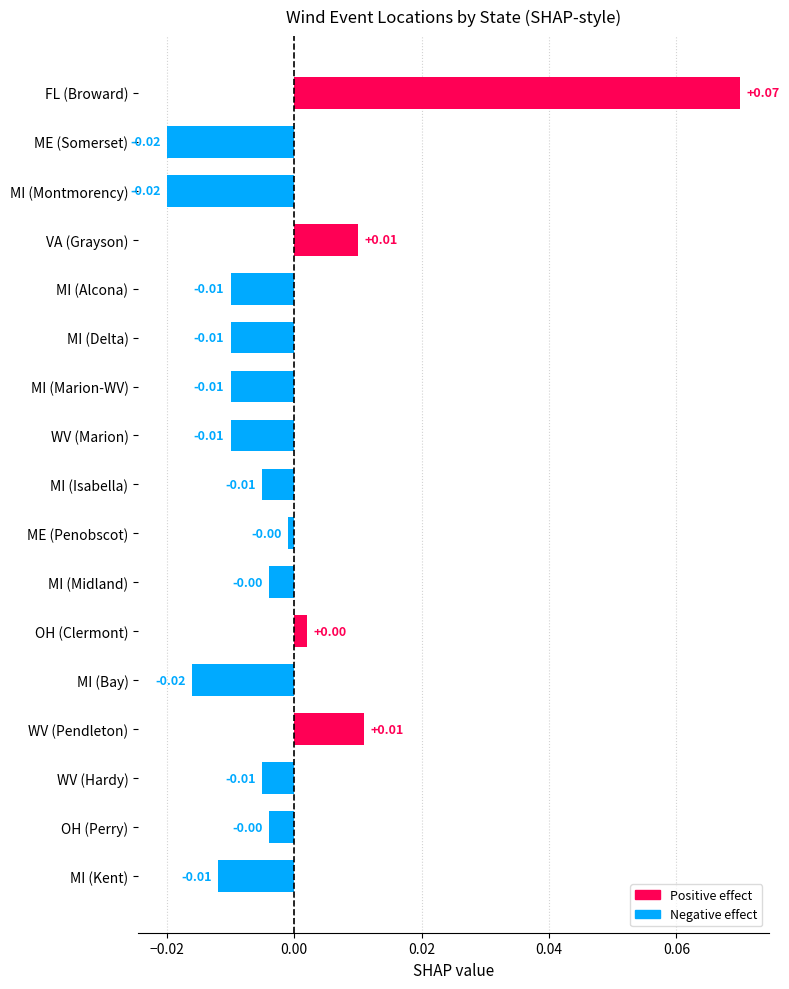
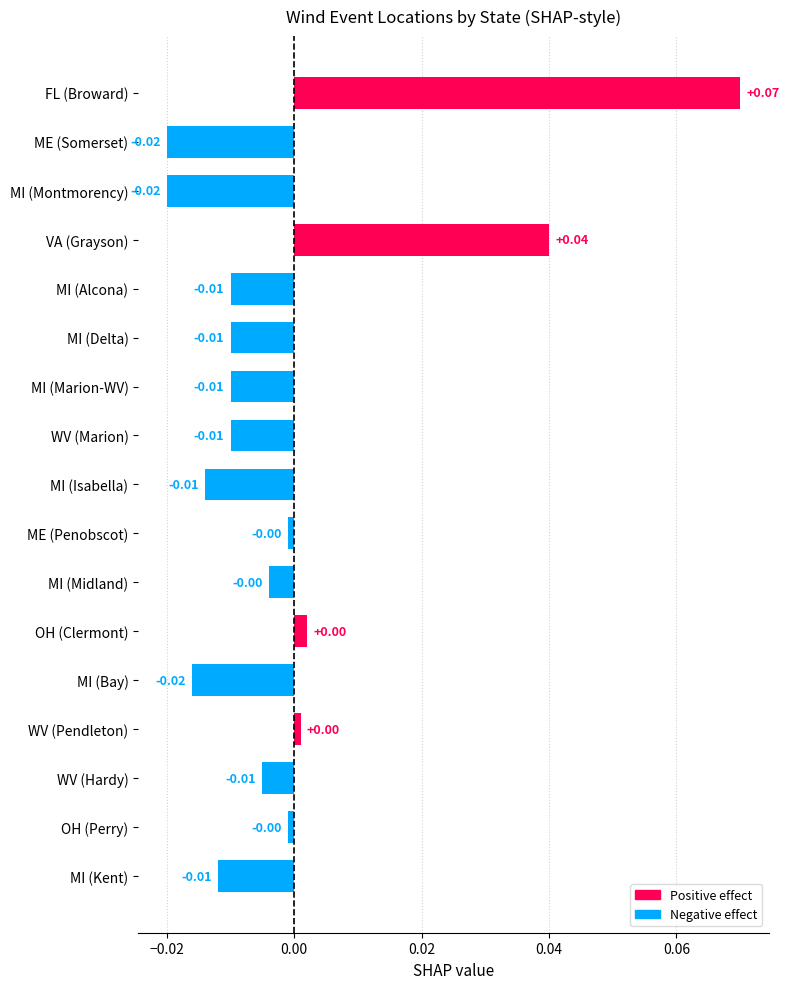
VA (Grayson): +0.01 -> +0.04
MI (Isabella): -0.005 -> -0.014
WV (Pendleton): +0.01 -> +0.00
OH (Perry): -0.004 -> -0.001
